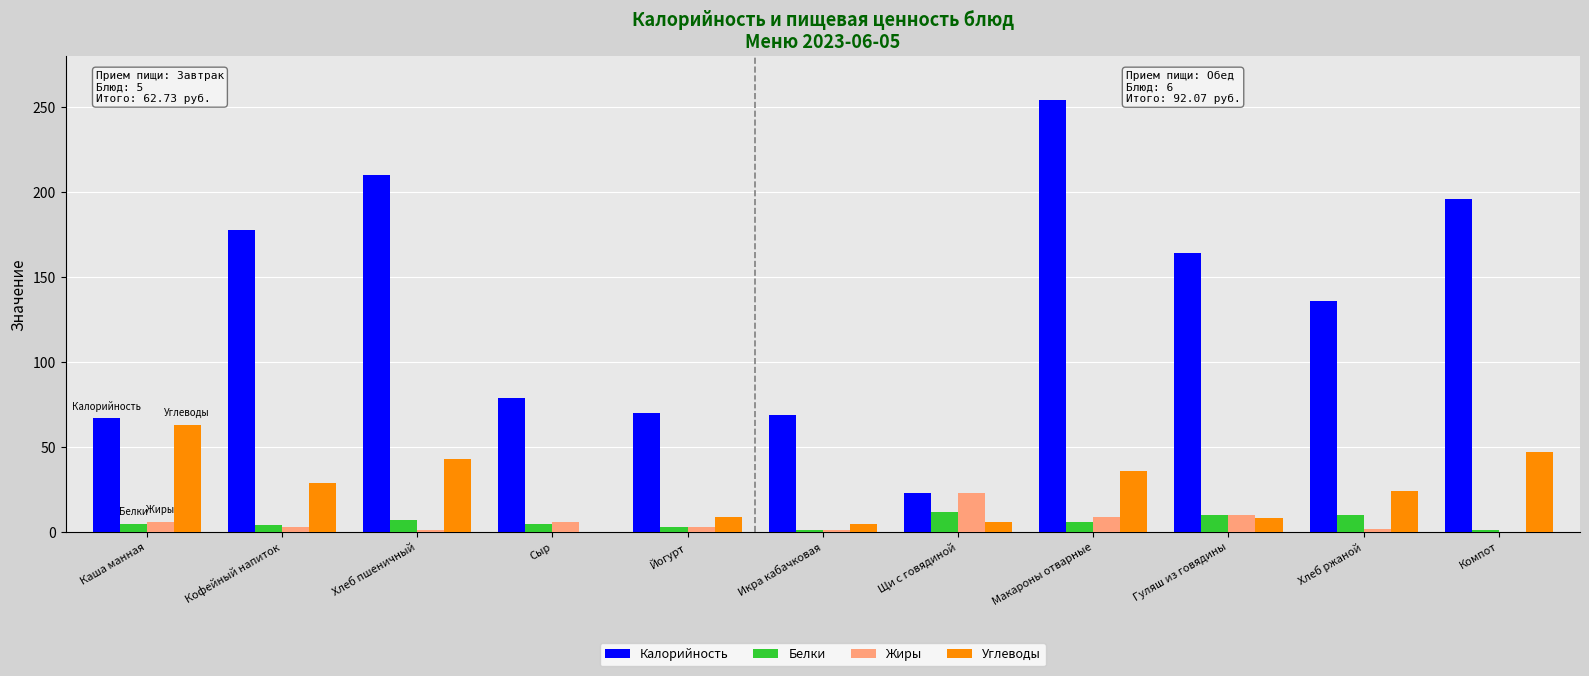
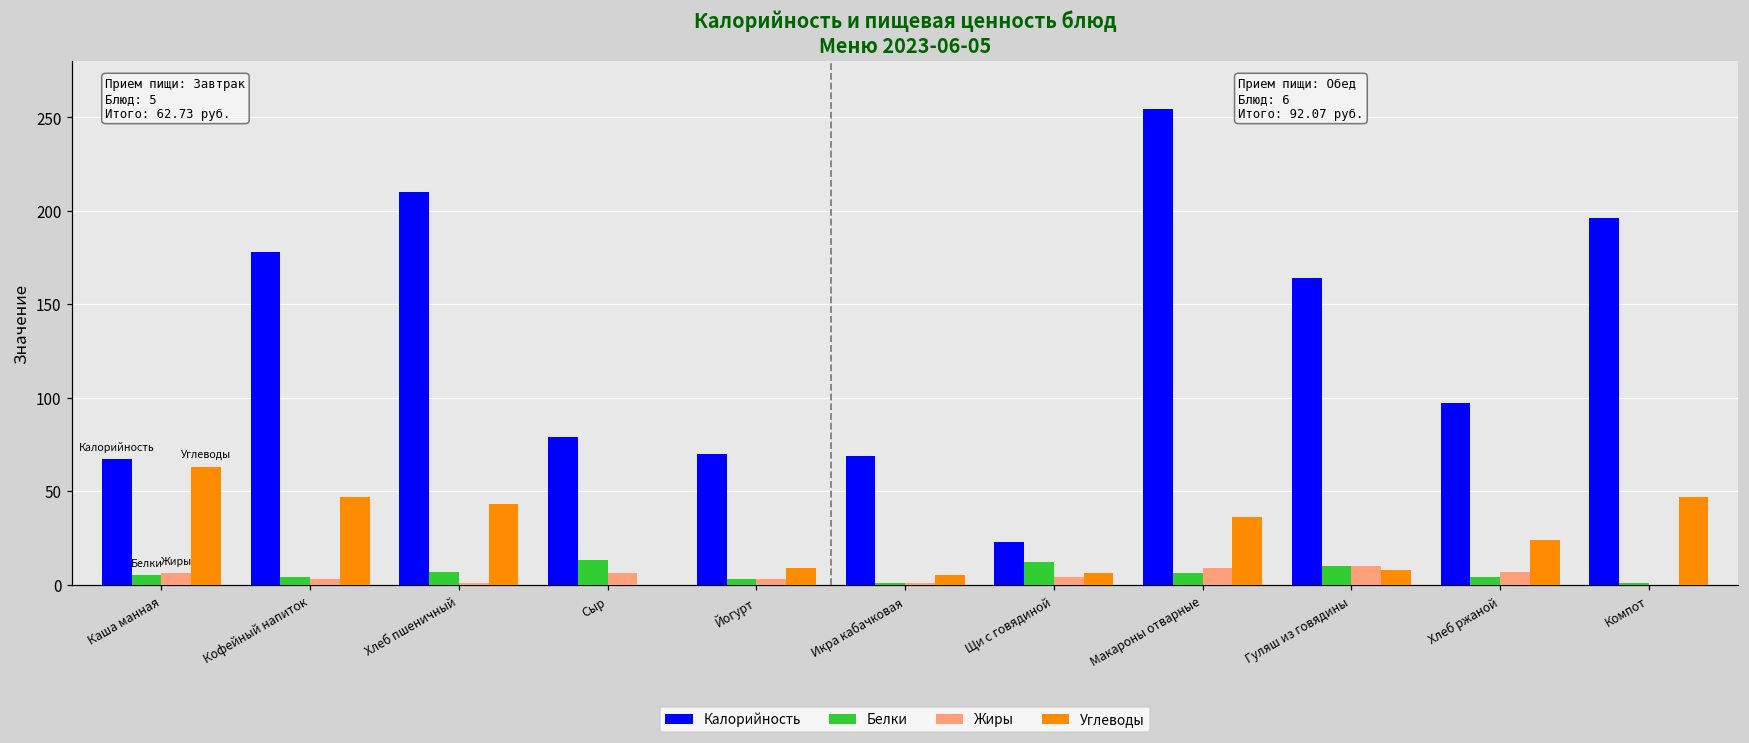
Углеводы, Кофейный напиток: 29 -> 47
Белки, Сыр: 5 -> 13
Жиры, Щи с говядиной: 23 -> 4
Калорийность, Хлеб ржаной: 136 -> 97
Белки, Хлеб ржаной: 10 -> 4
Жиры, Хлеб ржаной: 2 -> 7
